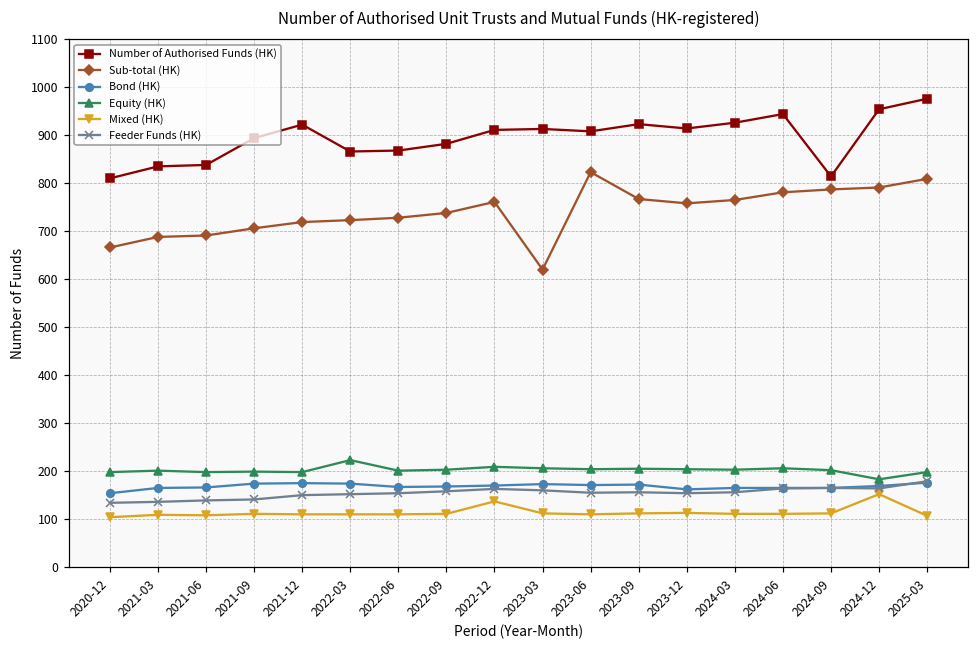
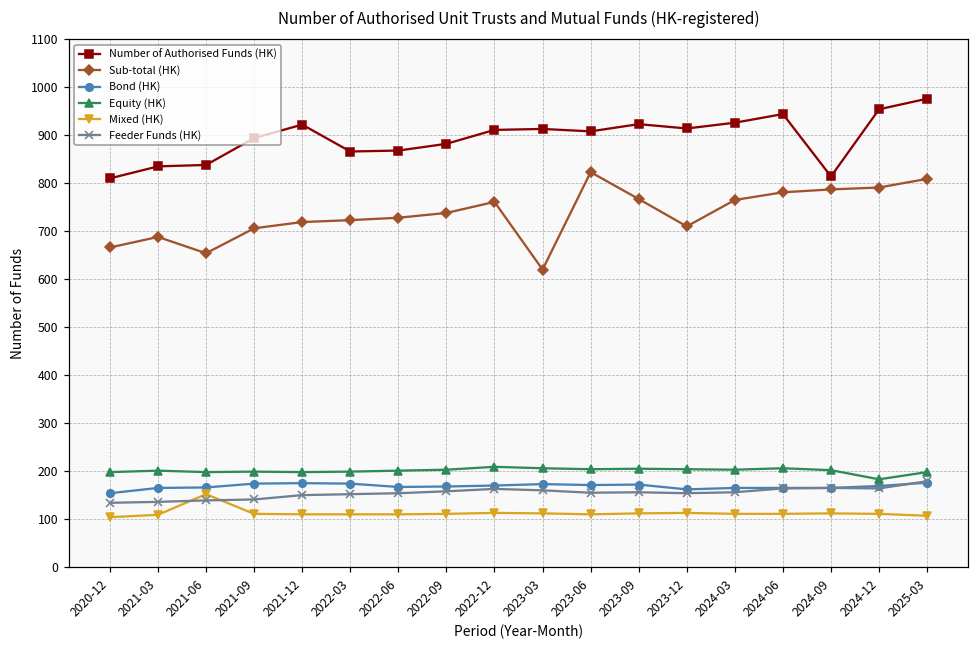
Sub-total (HK), 2021-06: 690 -> 650
Mixed (HK), 2021-06: 110 -> 150
Equity (HK), 2022-03: 220 -> 200
Mixed (HK), 2022-12: 140 -> 110
Sub-total (HK), 2023-12: 760 -> 710
Mixed (HK), 2024-12: 150 -> 110
